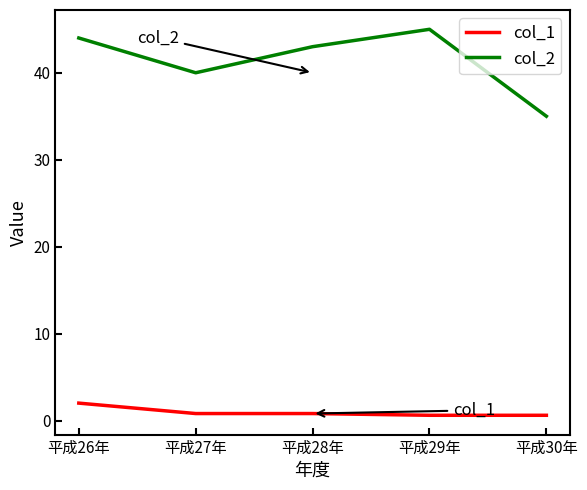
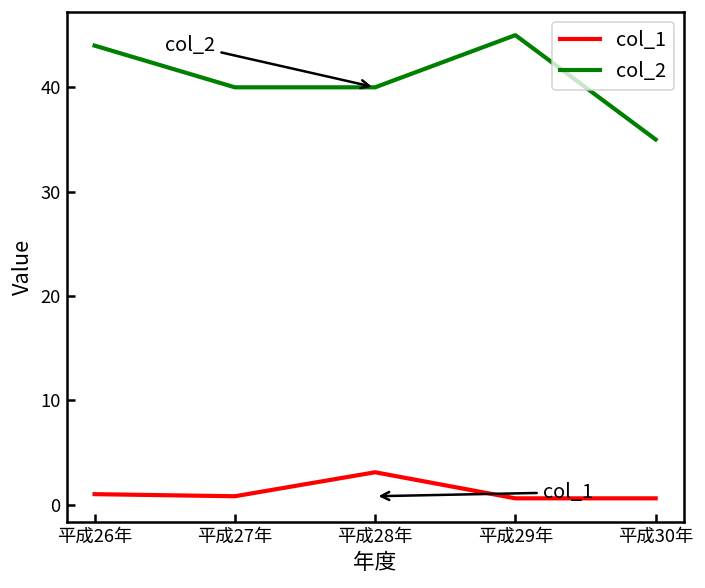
col_1, 平成26年: 2 -> 1
col_1, 平成28年: 1 -> 3
col_2, 平成28年: 43 -> 40
